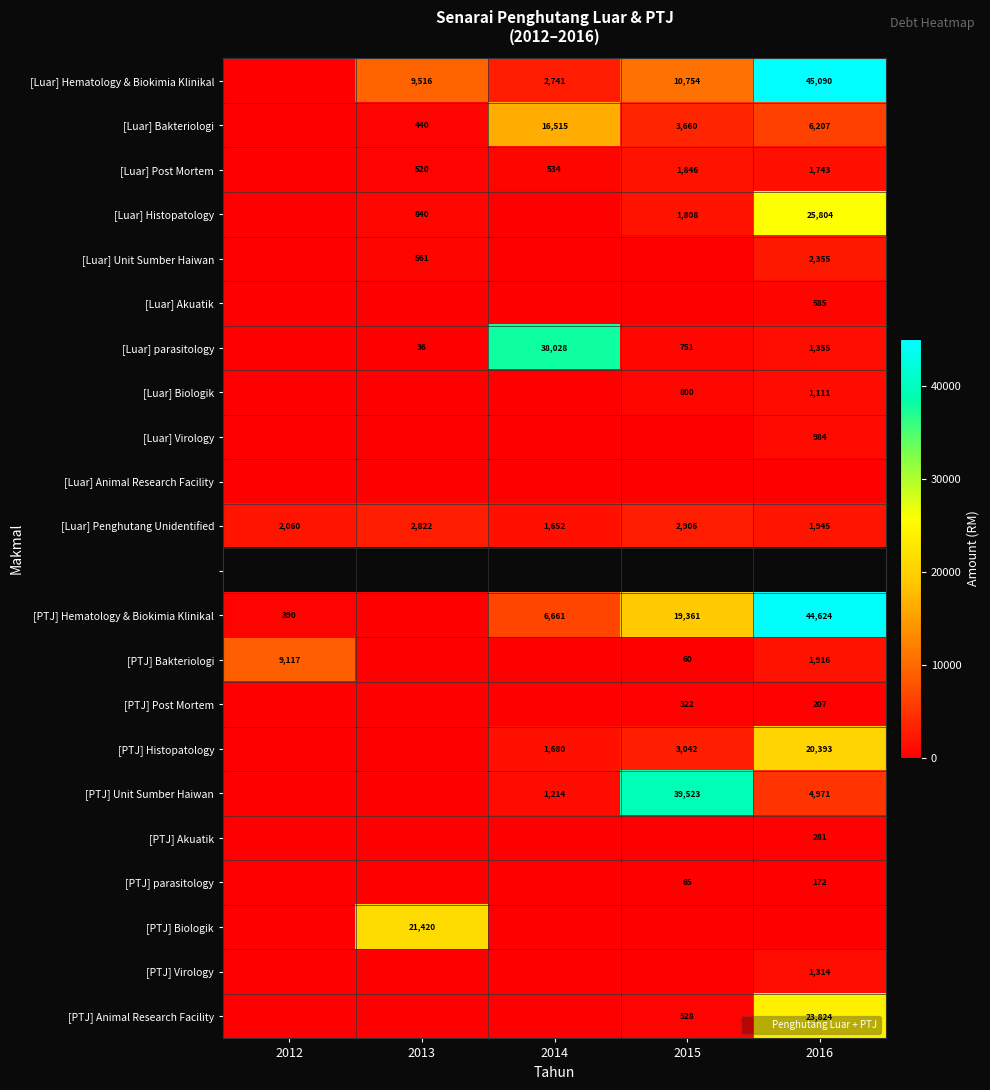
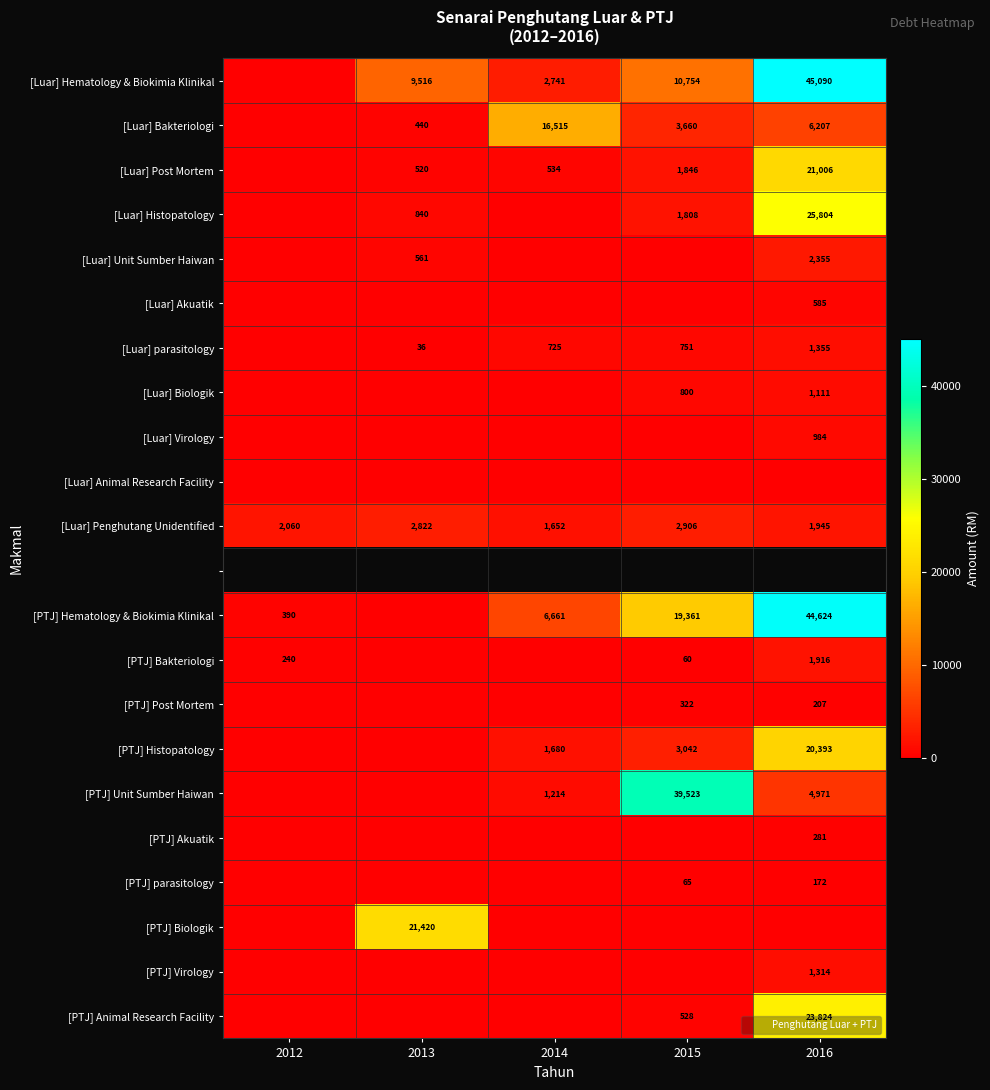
[Luar] Post Mortem, 2016: 1,743 -> 21,006
[Luar] parasitology, 2014: 38,028 -> 725
[PTJ] Bakteriologi, 2012: 9,117 -> 240
